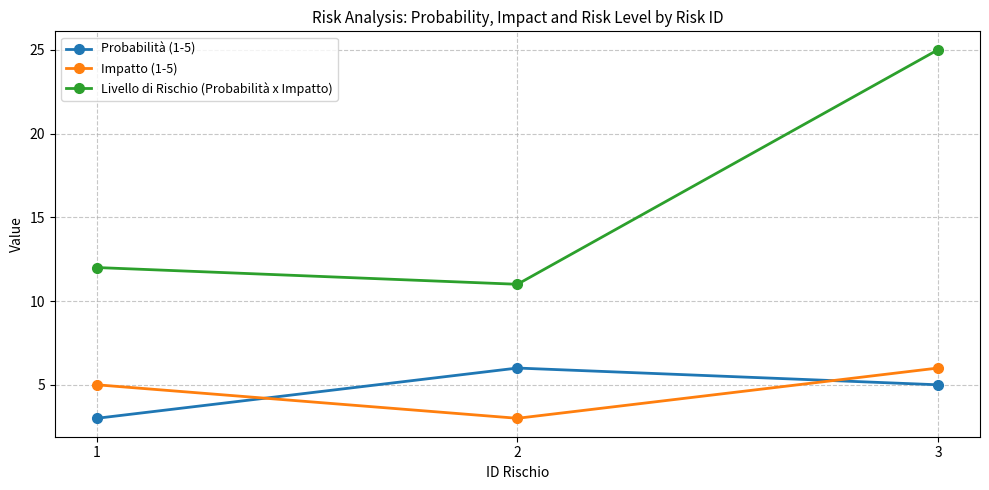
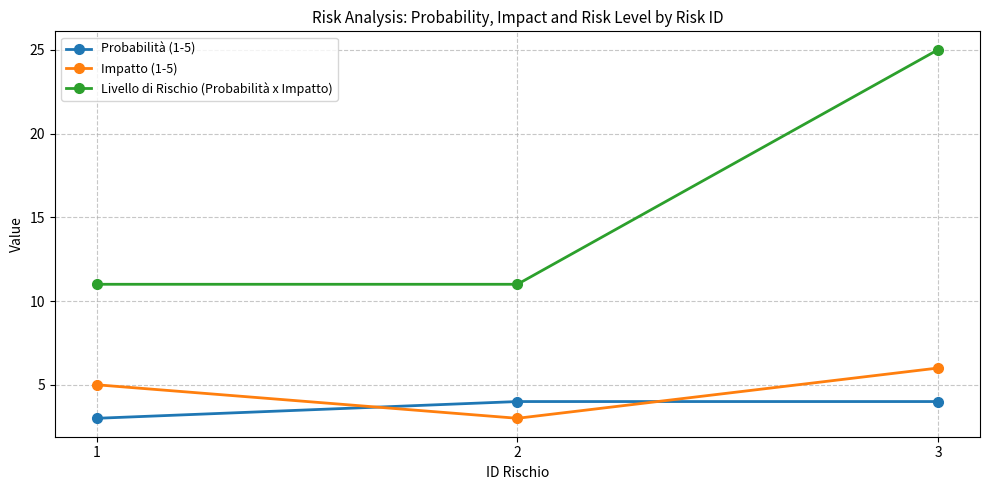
Livello di Rischio (Probabilità x Impatto), 1: 12 -> 11
Probabilità (1-5), 2: 6 -> 4
Probabilità (1-5), 3: 5 -> 4
